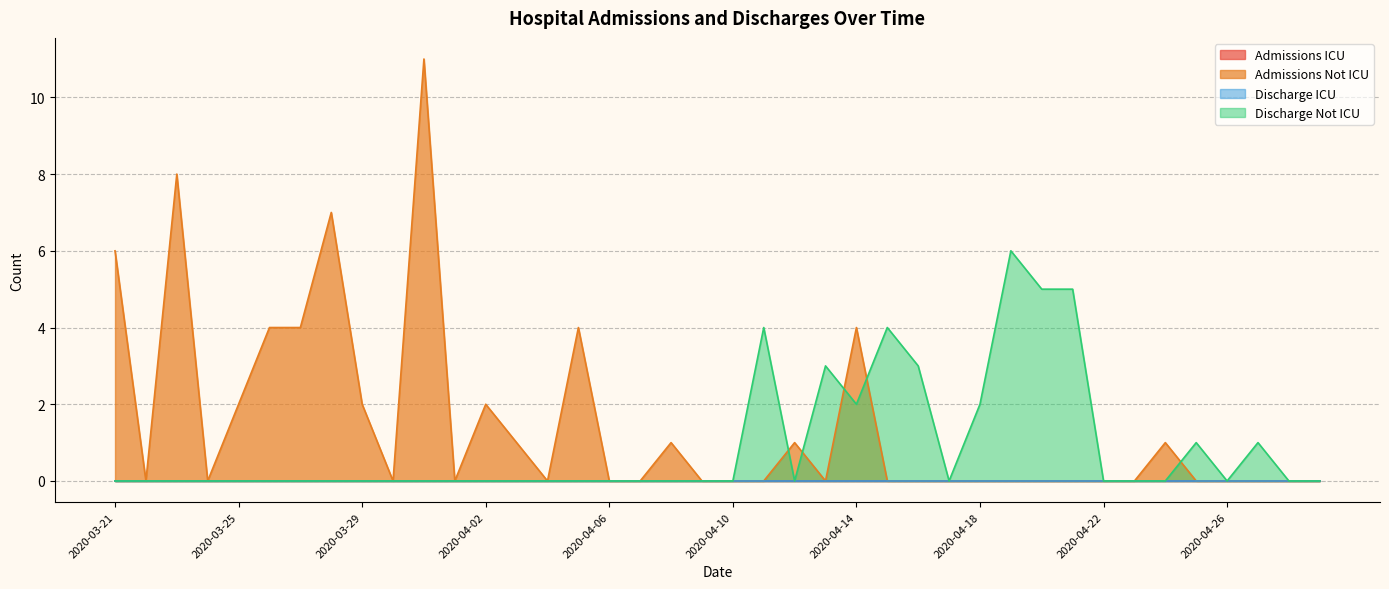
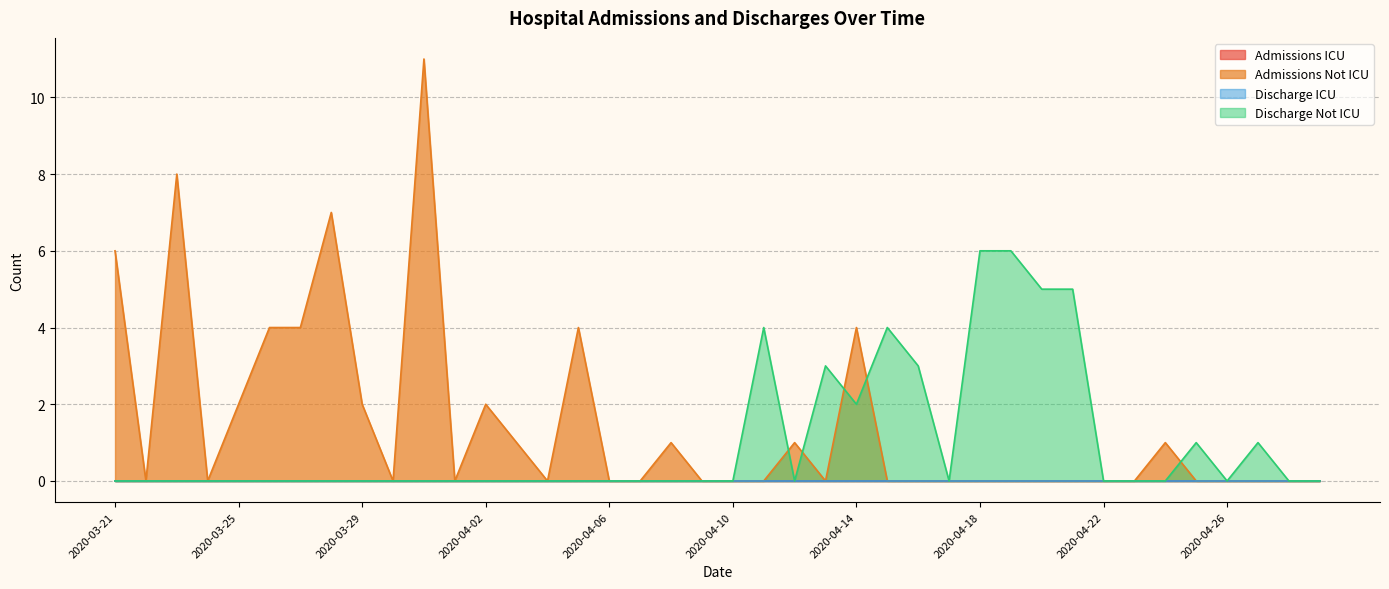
Discharge Not ICU, 2020-04-18: 2 -> 6
